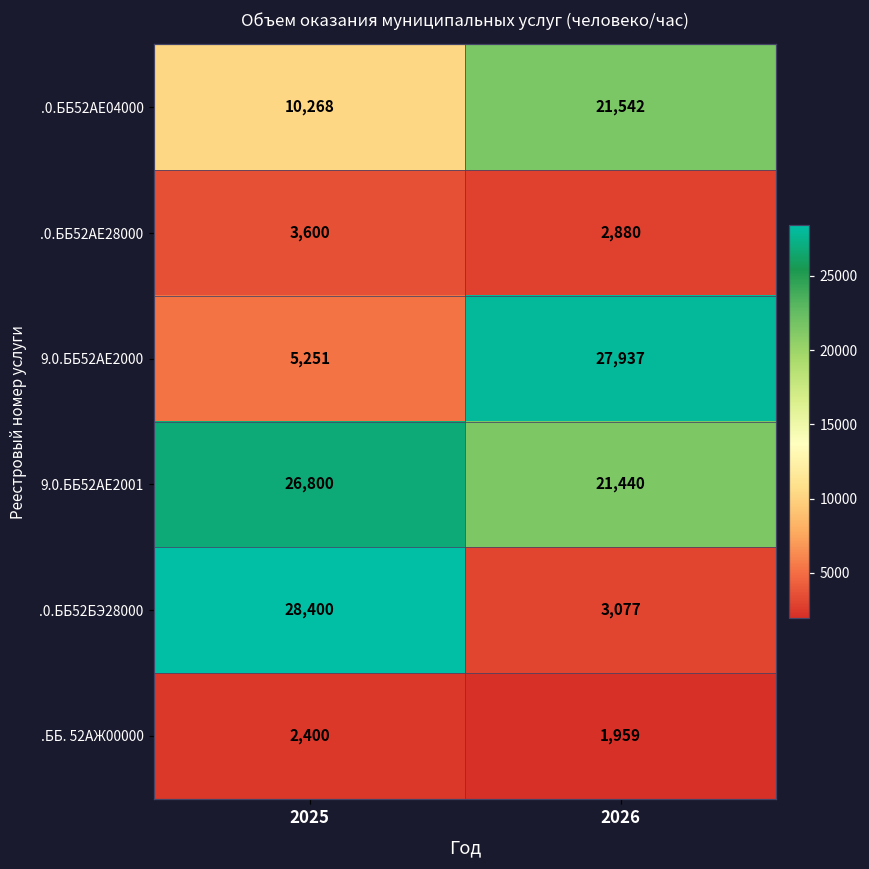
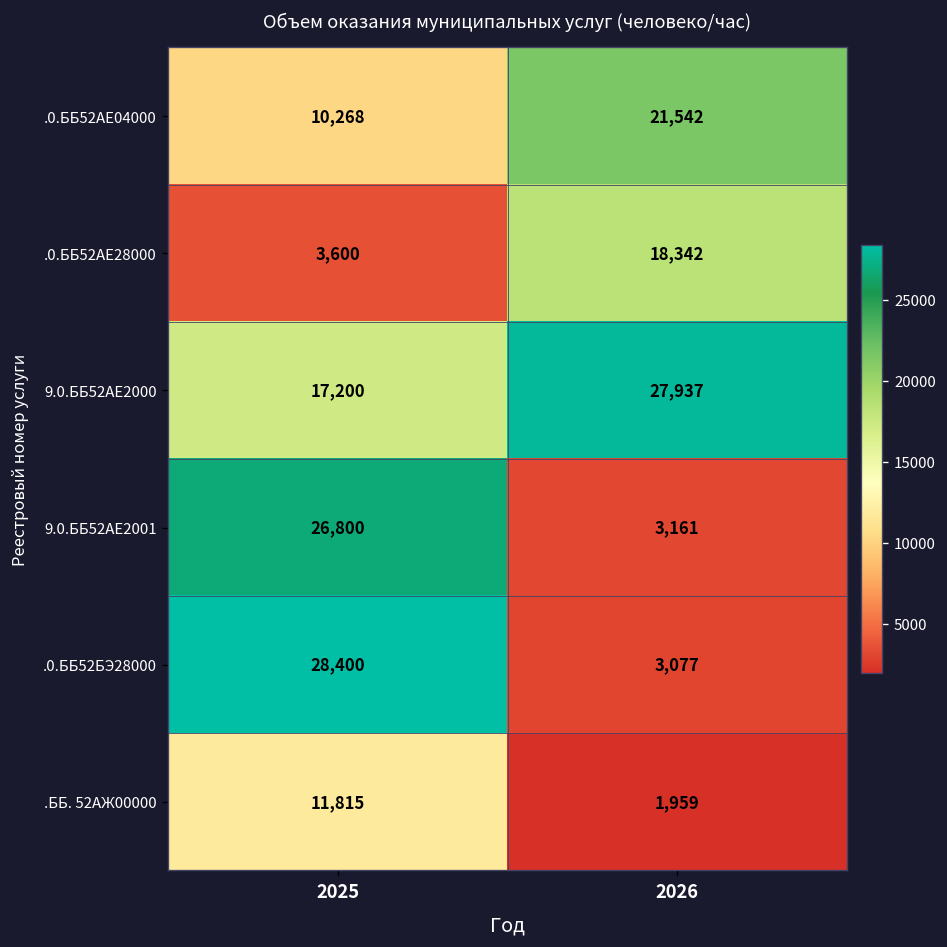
.0.ББ52АЕ28000, 2026: 2,880 -> 18,342
9.0.ББ52АЕ2000, 2025: 5,251 -> 17,200
9.0.ББ52АЕ2001, 2026: 21,440 -> 3,161
.ББ. 52АЖ00000, 2025: 2,400 -> 11,815
